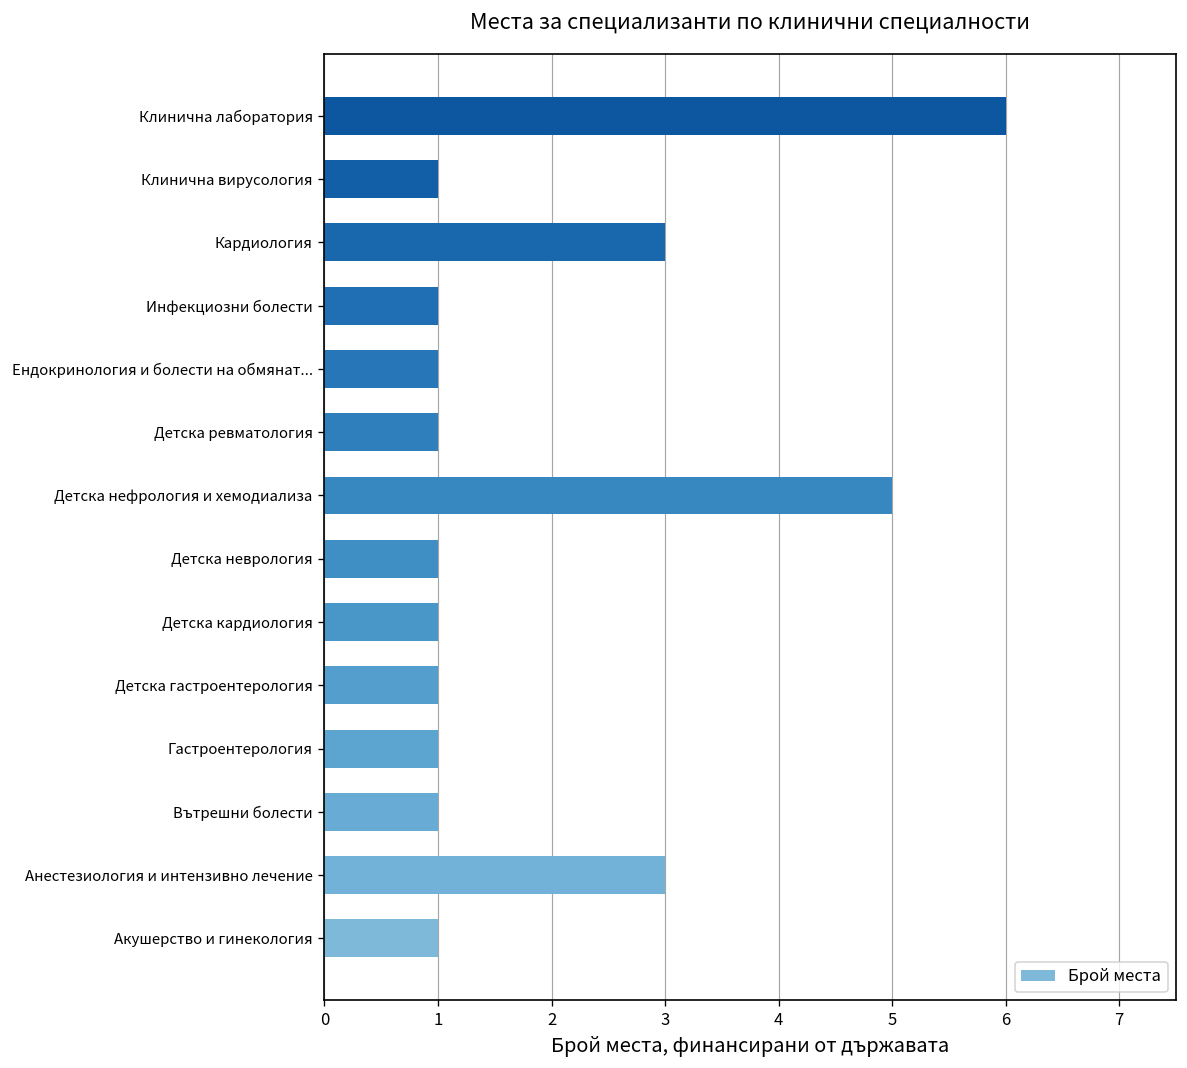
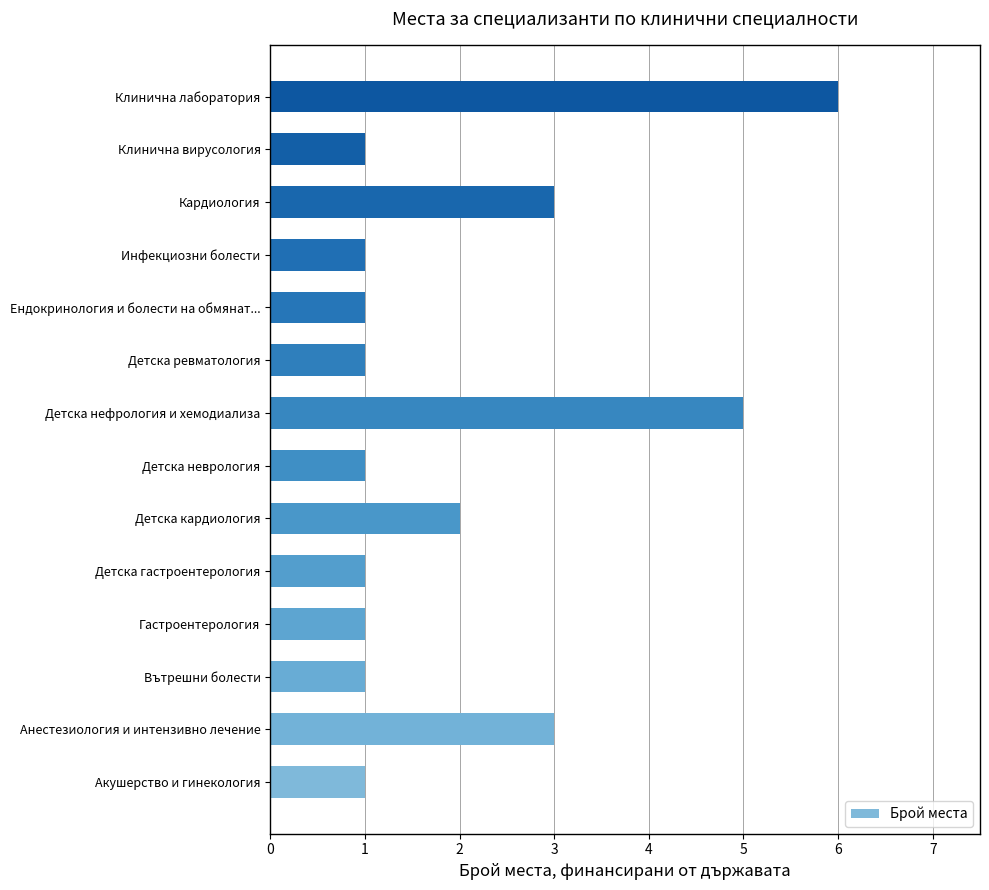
Детска кардиология: 1 -> 2
